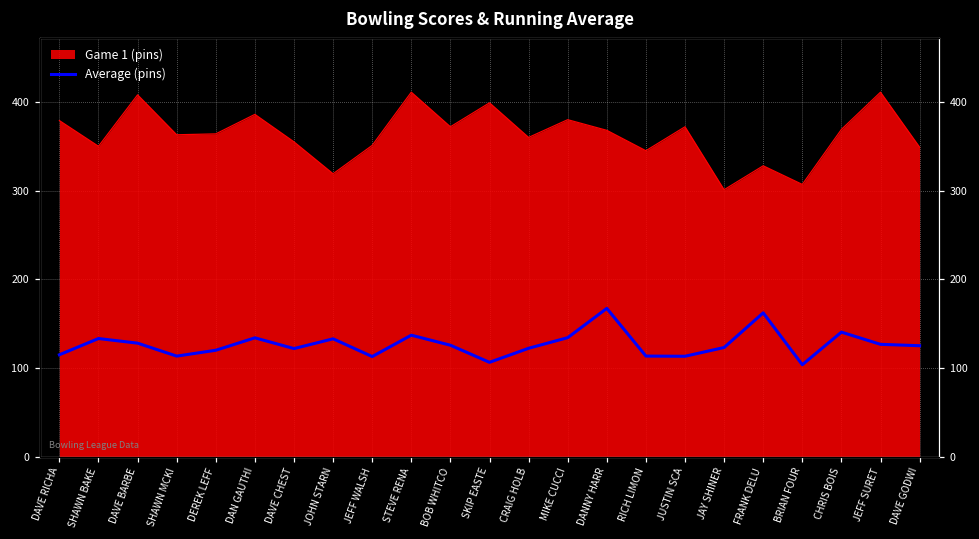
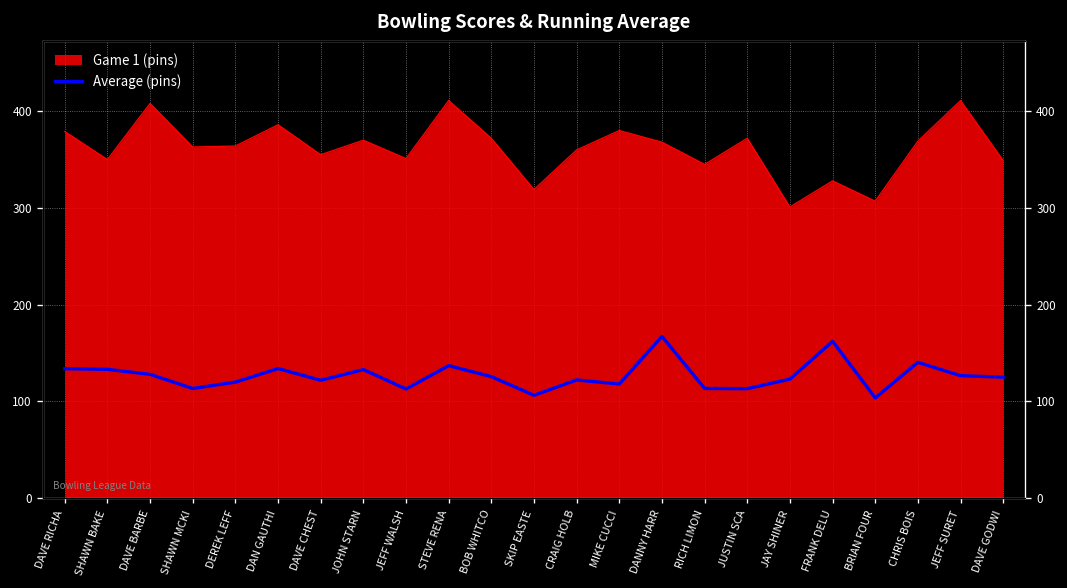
Average (pins), DAVE RICHA: 110 -> 130
Game 1 (pins), JOHN STARN: 320 -> 370
Game 1 (pins), SKIP EASTE: 400 -> 320
Average (pins), MIKE CUCCI: 130 -> 120
